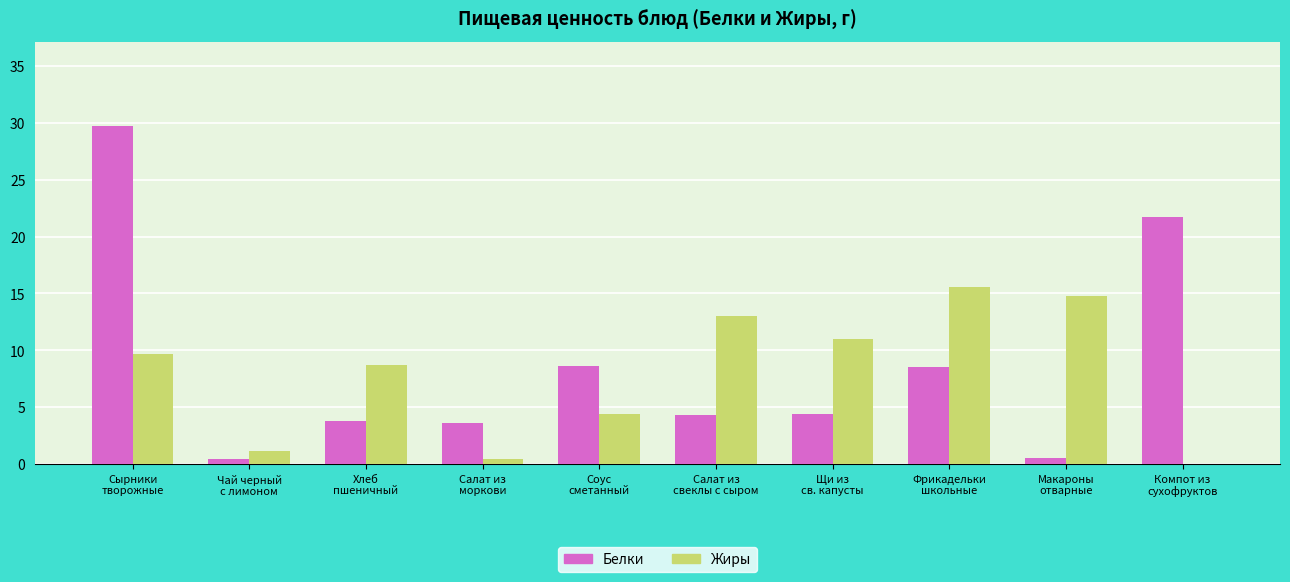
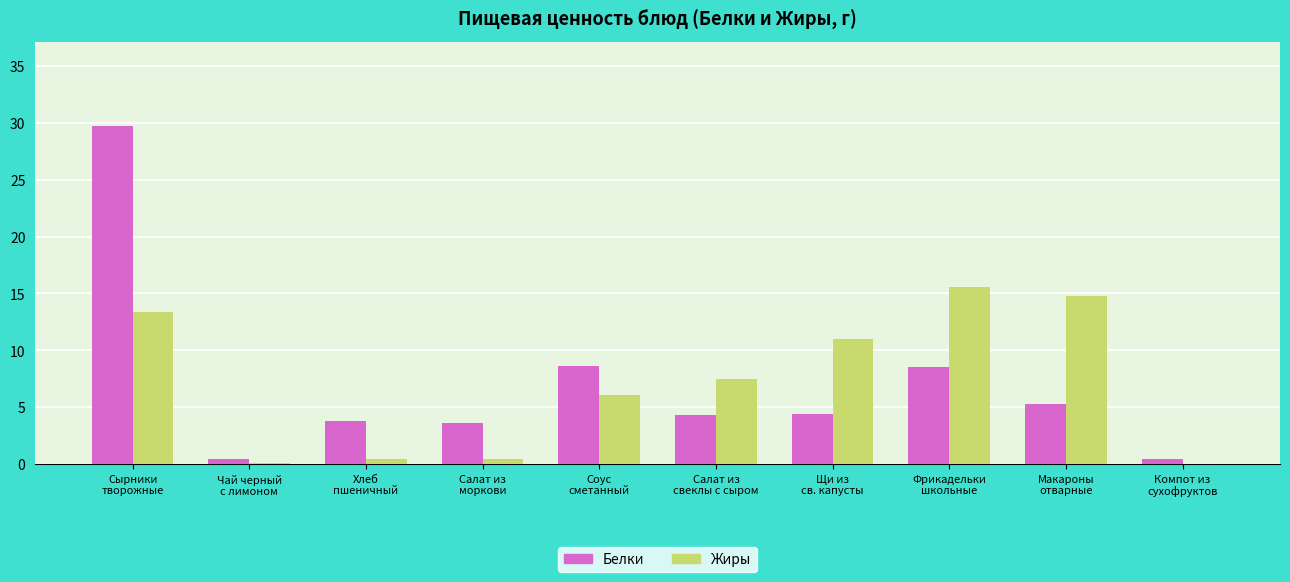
Жиры, Сырники творожные: 9.7 -> 13.4
Жиры, Чай черный с лимоном: 1.1 -> 0.1
Жиры, Хлеб пшеничный: 8.7 -> 0.4
Жиры, Соус сметанный: 4.4 -> 6.1
Жиры, Салат из свеклы с сыром: 13.0 -> 7.5
Белки, Макароны отварные: 0.5 -> 5.3
Белки, Компот из сухофруктов: 21.7 -> 0.4
